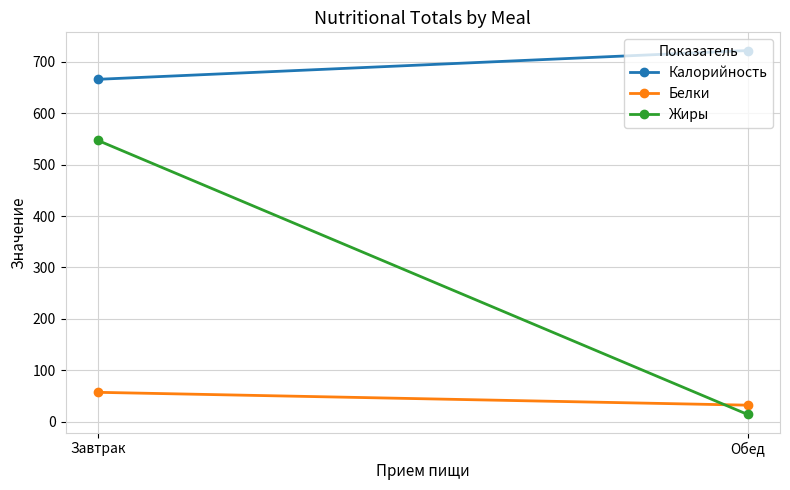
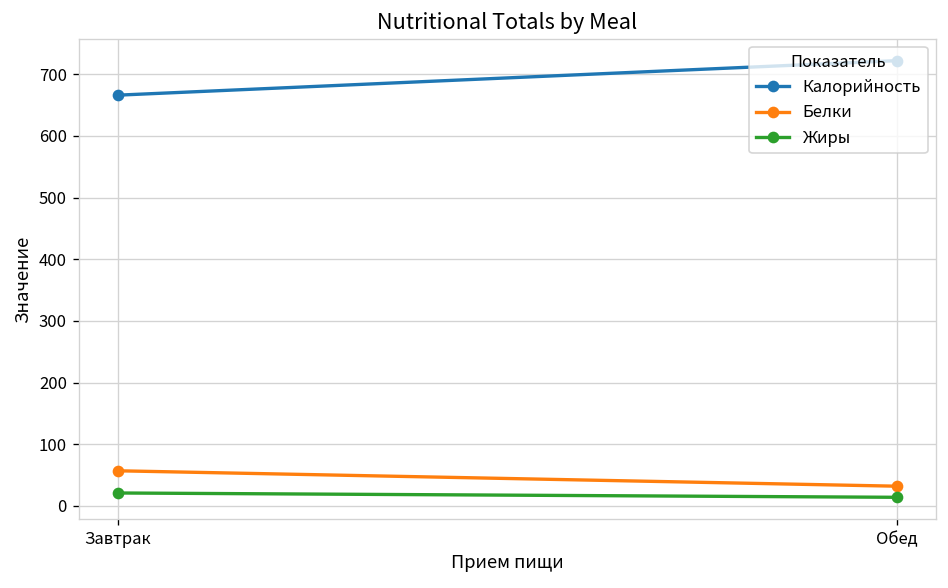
Жиры, Завтрак: 550 -> 20
